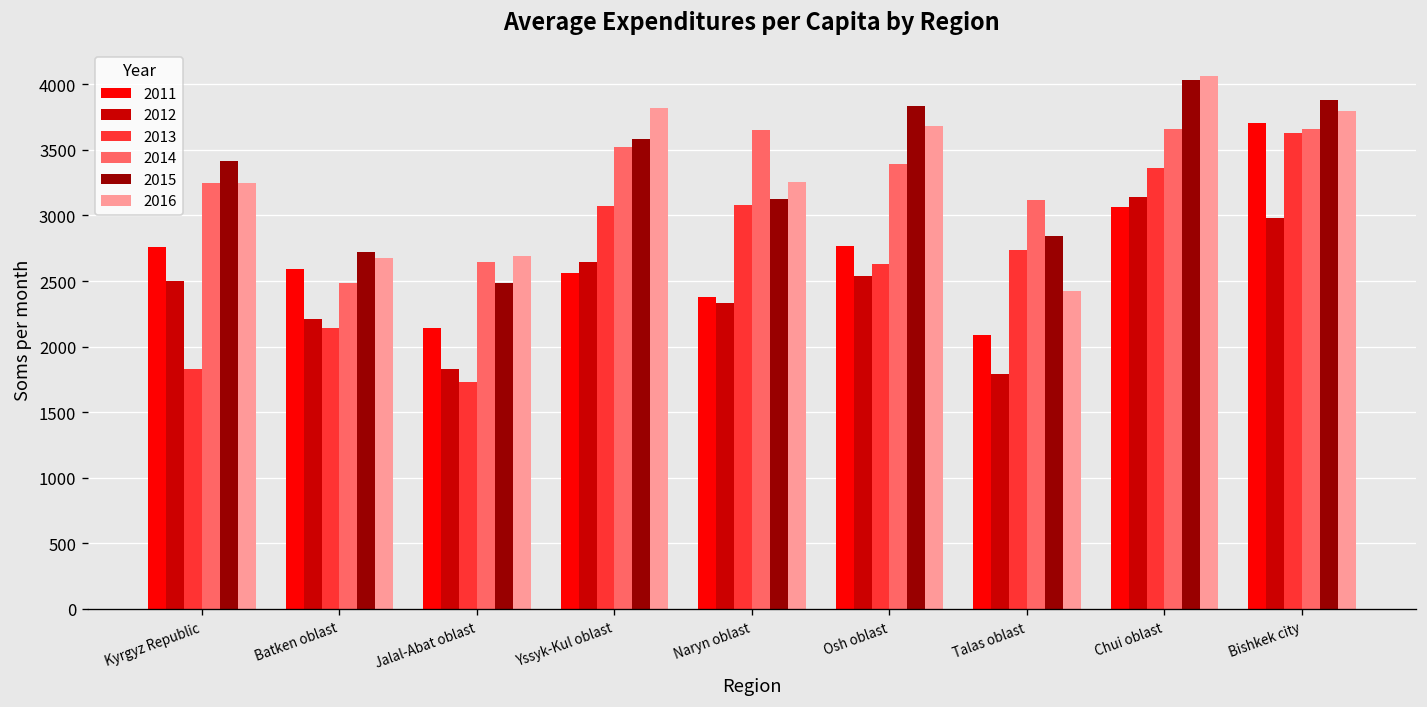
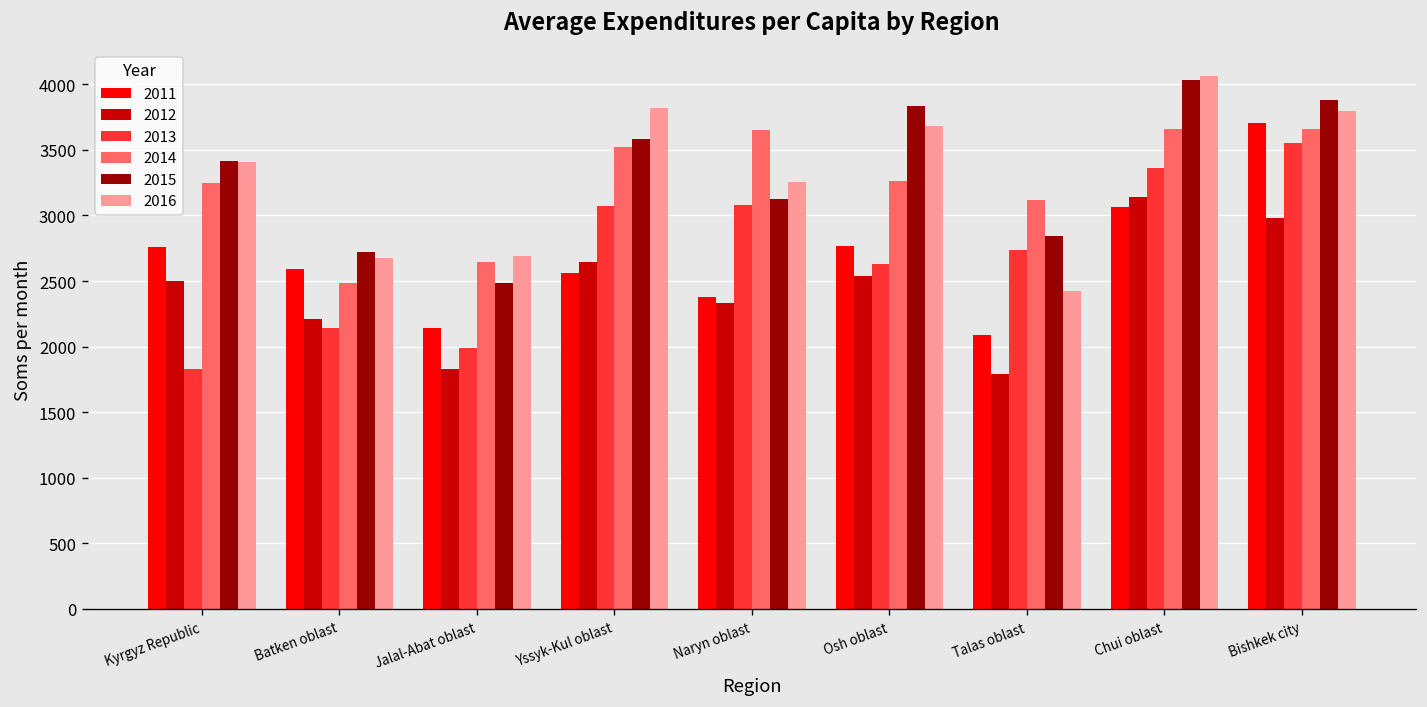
2016, Kyrgyz Republic: 3250 -> 3410
2013, Jalal-Abat oblast: 1730 -> 1990
2014, Osh oblast: 3390 -> 3270
2013, Bishkek city: 3630 -> 3550
